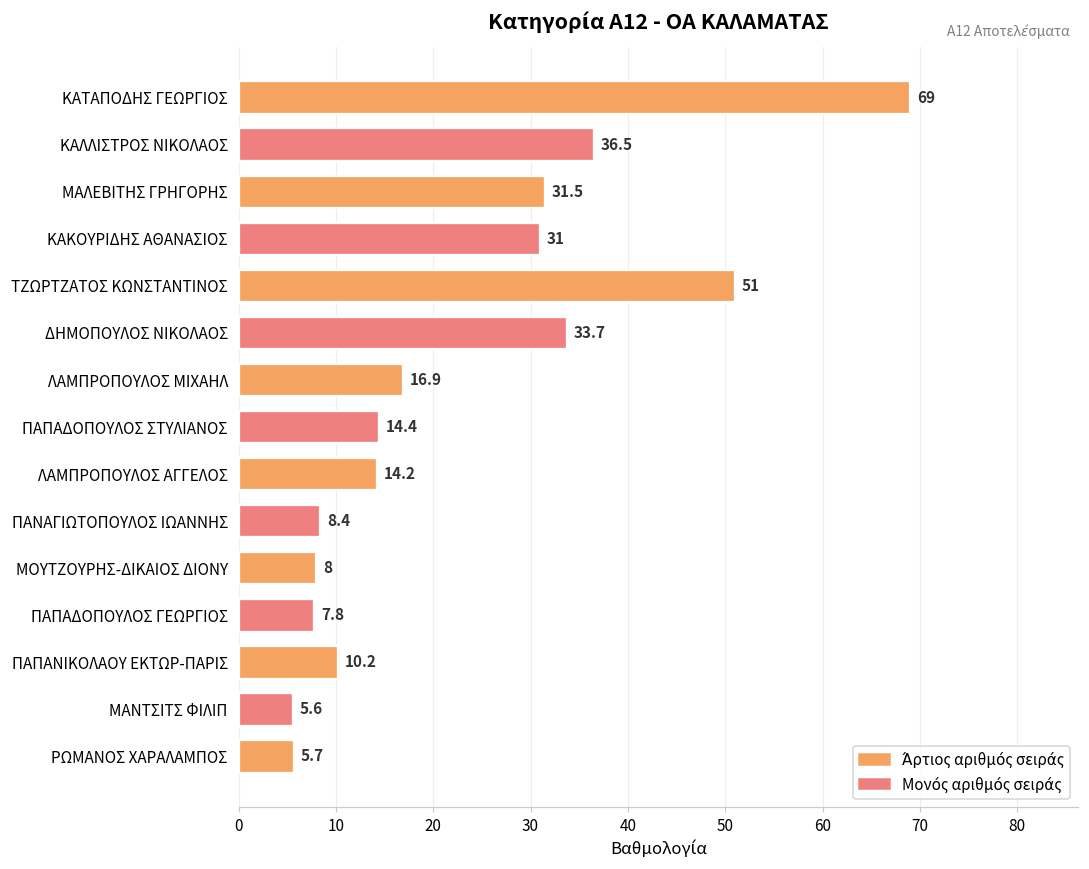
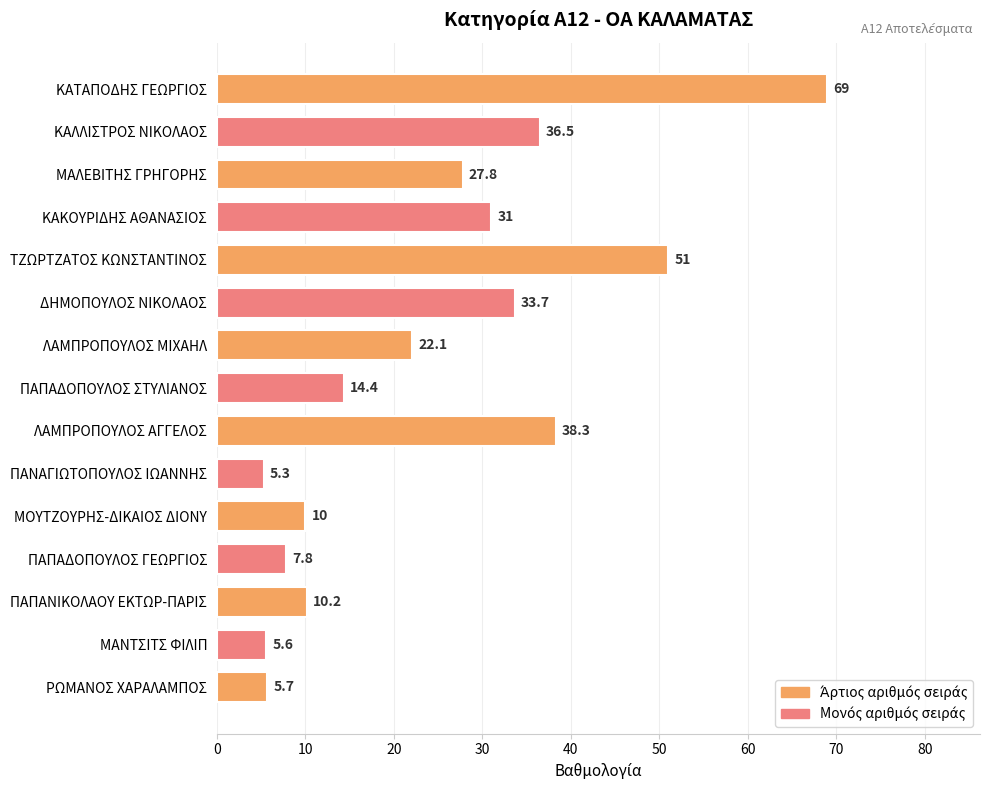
ΜΑΛΕΒΙΤΗΣ ΓΡΗΓΟΡΗΣ: 31.5 -> 27.8
ΛΑΜΠΡΟΠΟΥΛΟΣ ΜΙΧΑΗΛ: 16.9 -> 22.1
ΛΑΜΠΡΟΠΟΥΛΟΣ ΑΓΓΕΛΟΣ: 14.2 -> 38.3
ΠΑΝΑΓΙΩΤΟΠΟΥΛΟΣ ΙΩΑΝΝΗΣ: 8.4 -> 5.3
ΜΟΥΤΖΟΥΡΗΣ-ΔΙΚΑΙΟΣ ΔΙΟΝΥ: 8 -> 10
